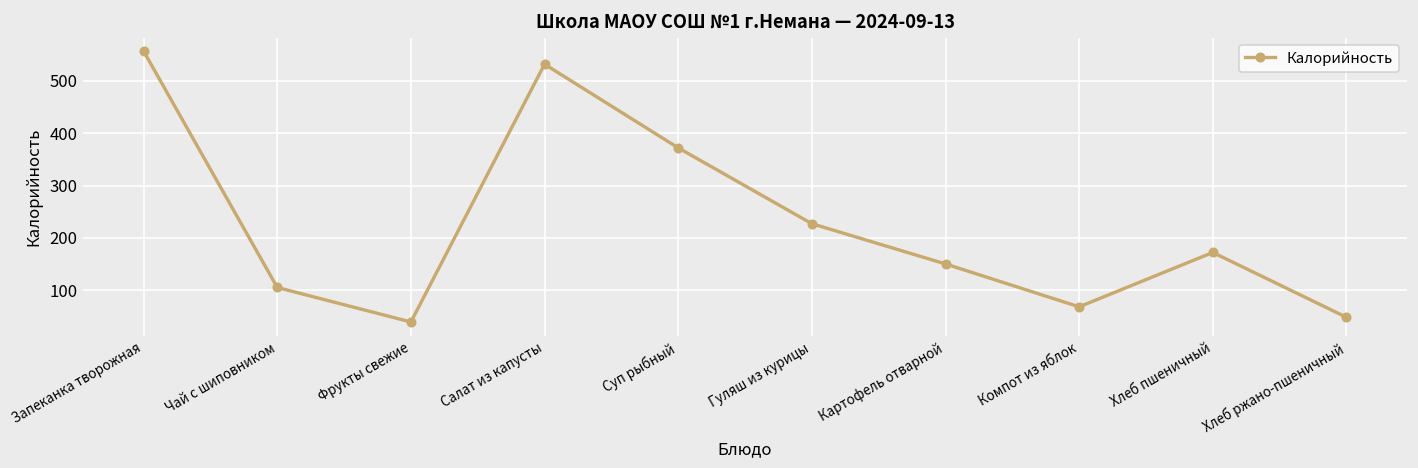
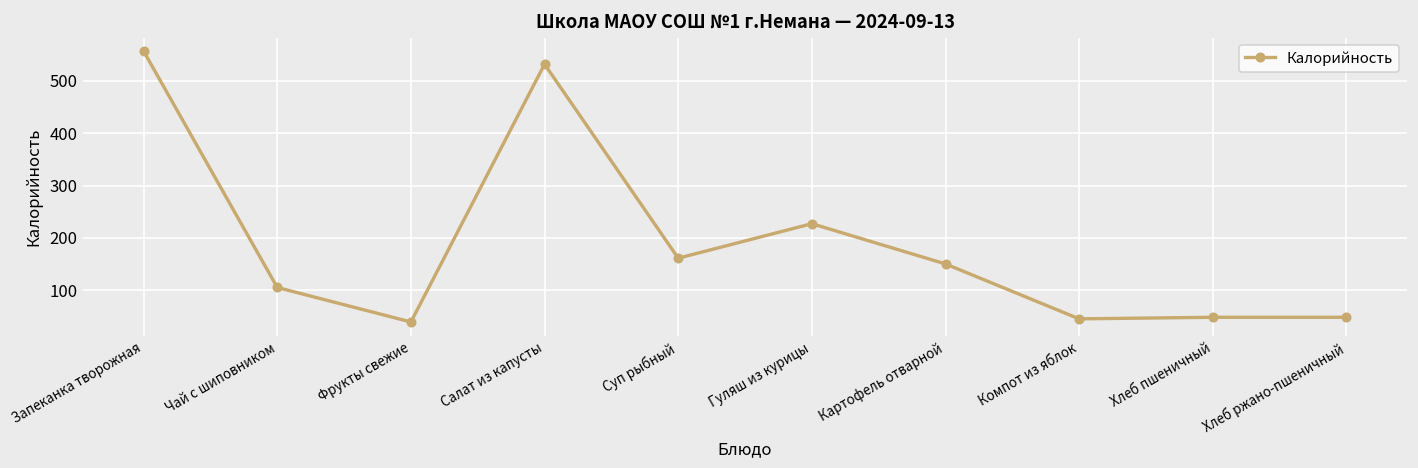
Суп рыбный: 370 -> 160
Компот из яблок: 70 -> 50
Хлеб пшеничный: 170 -> 50
